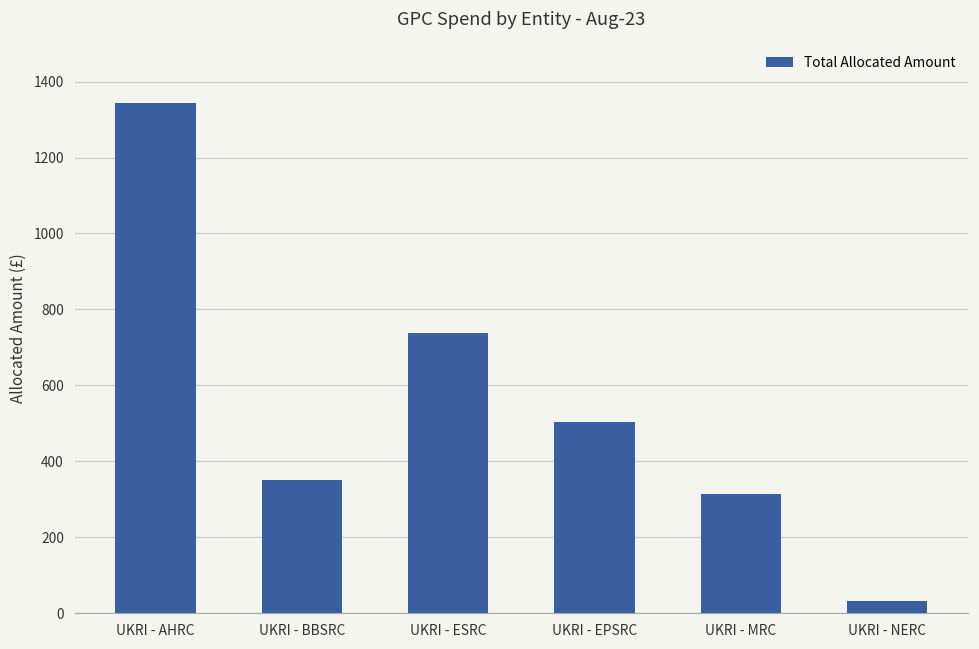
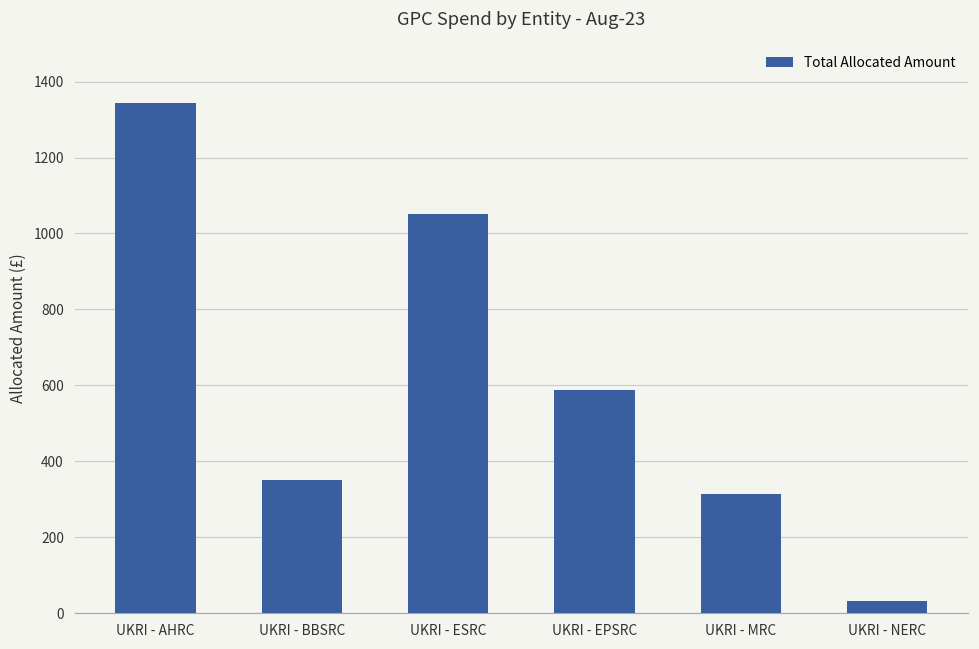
UKRI - ESRC: 740 -> 1050
UKRI - EPSRC: 500 -> 590
